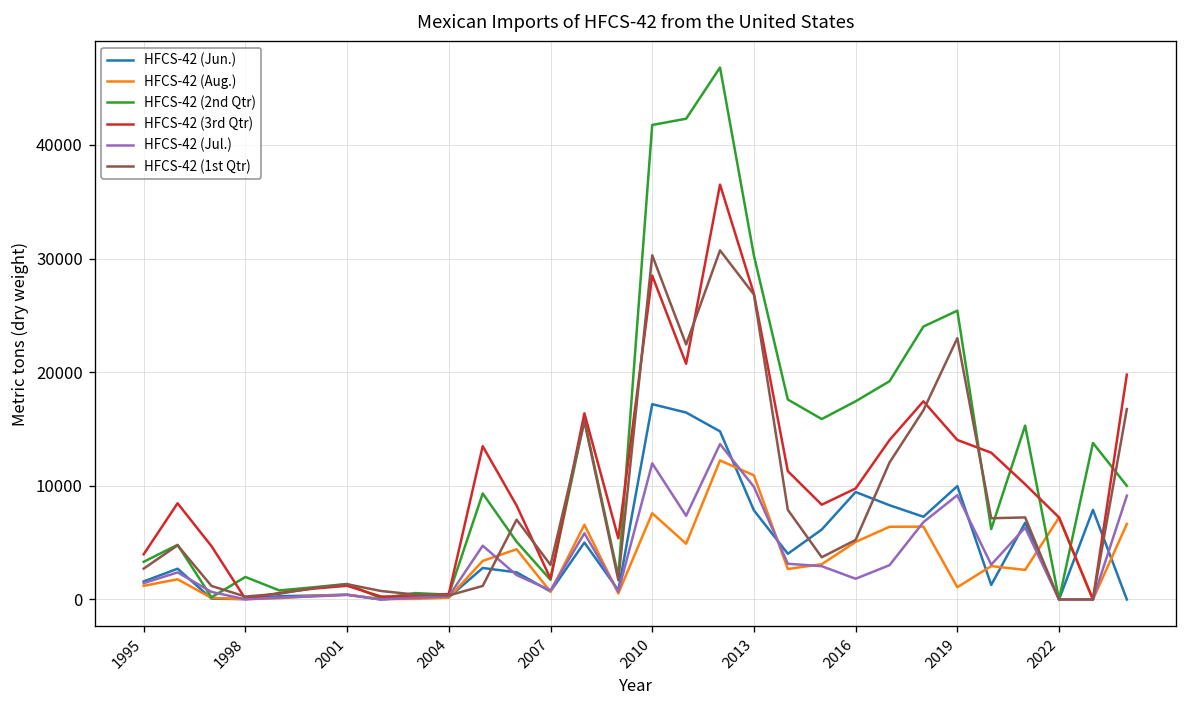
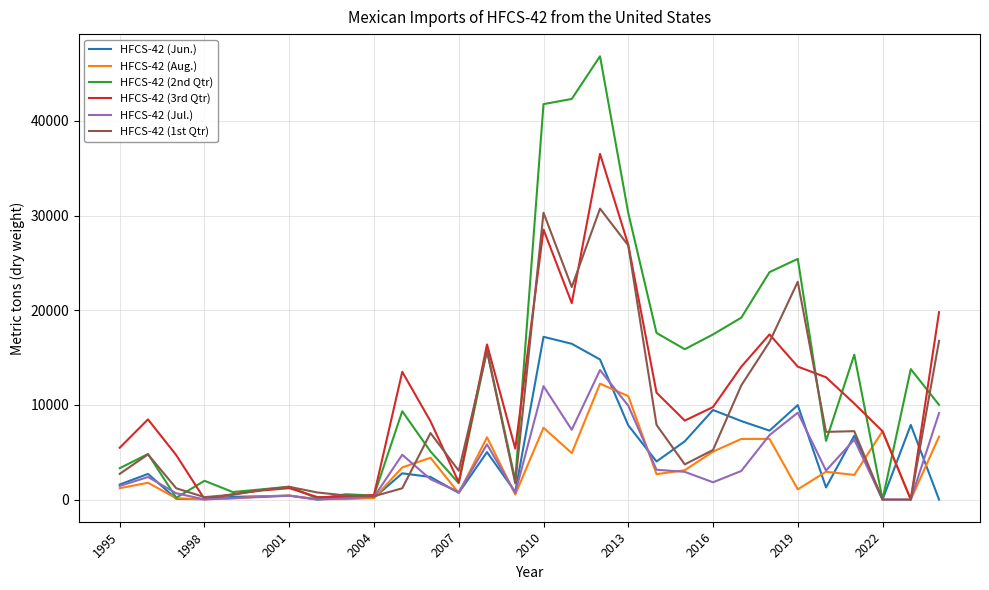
HFCS-42 (3rd Qtr), 1995: 4000 -> 5000
